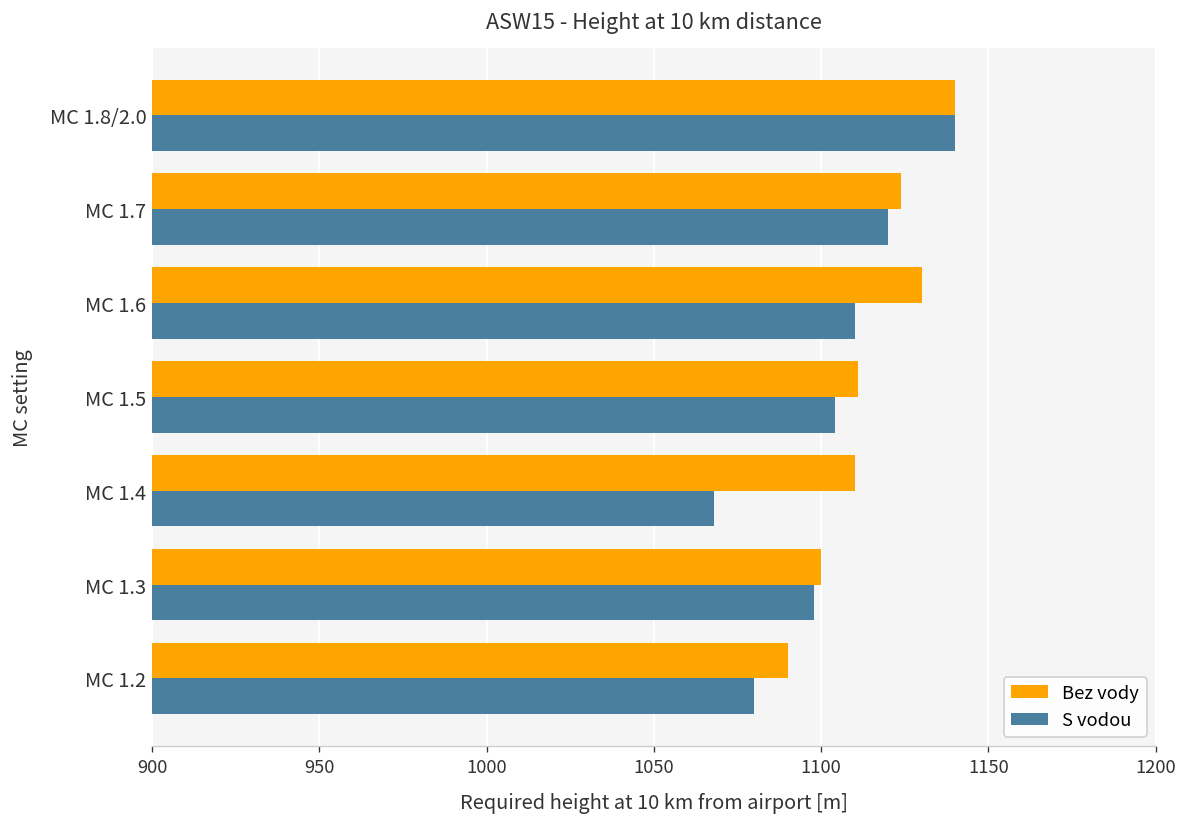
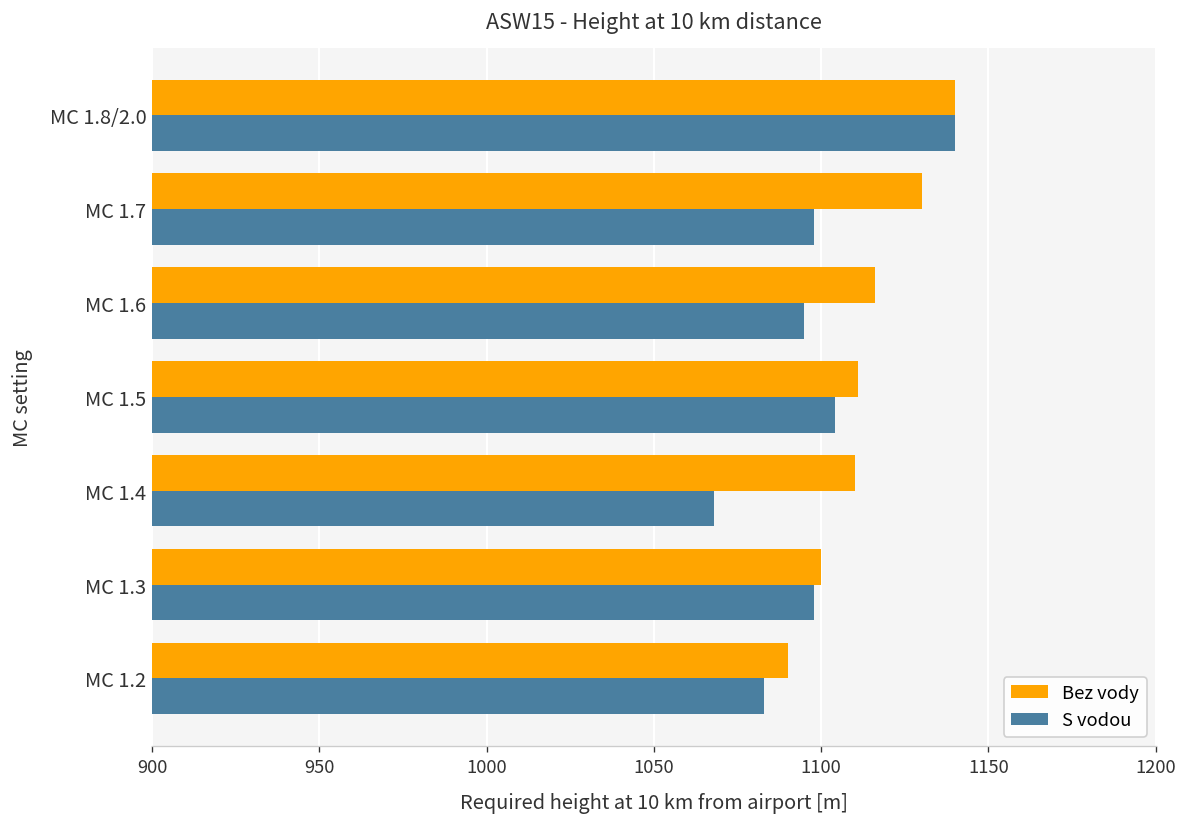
Bez vody, MC 1.7: 1124 -> 1130
S vodou, MC 1.7: 1120 -> 1098
Bez vody, MC 1.6: 1130 -> 1116
S vodou, MC 1.6: 1110 -> 1095
S vodou, MC 1.2: 1080 -> 1083
